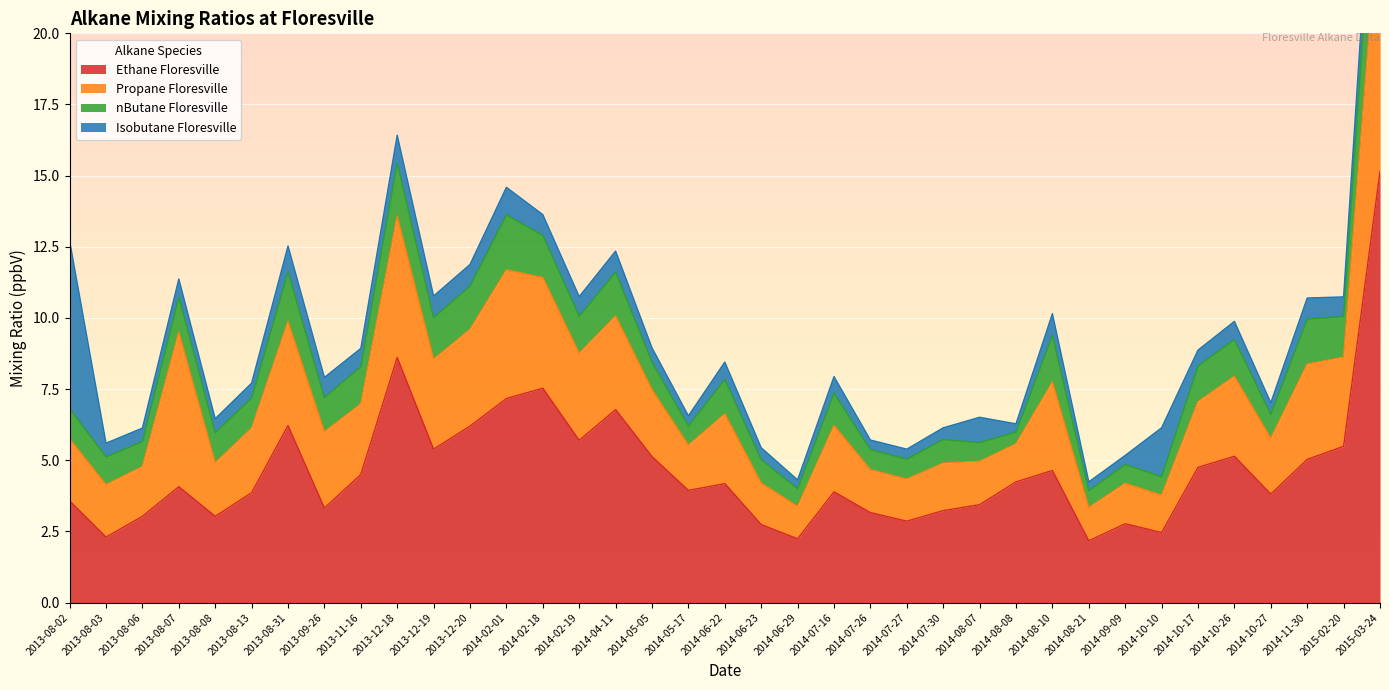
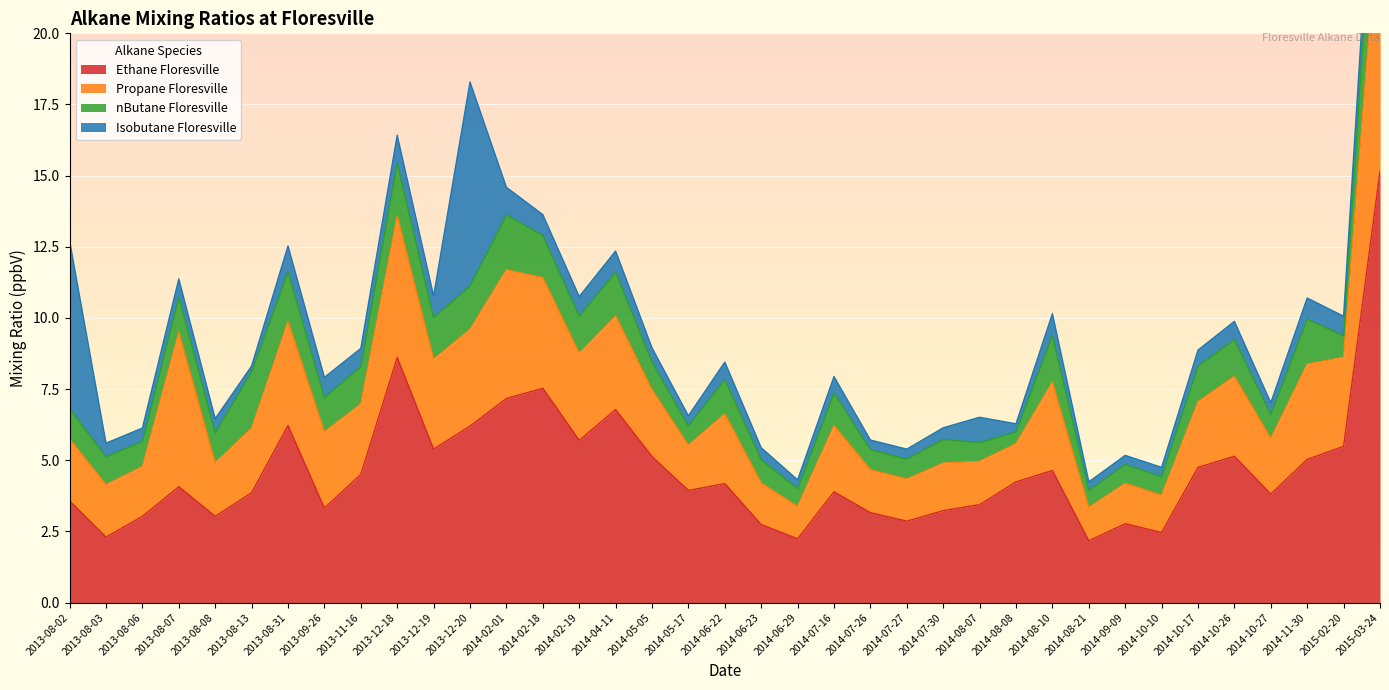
nButane Floresville, 2013-08-13: 1.1 -> 2.0
Isobutane Floresville, 2013-08-13: 0.5 -> 0.2
Isobutane Floresville, 2013-12-20: 0.8 -> 7.2
Isobutane Floresville, 2014-10-10: 1.7 -> 0.3
nButane Floresville, 2015-02-20: 1.4 -> 0.8
